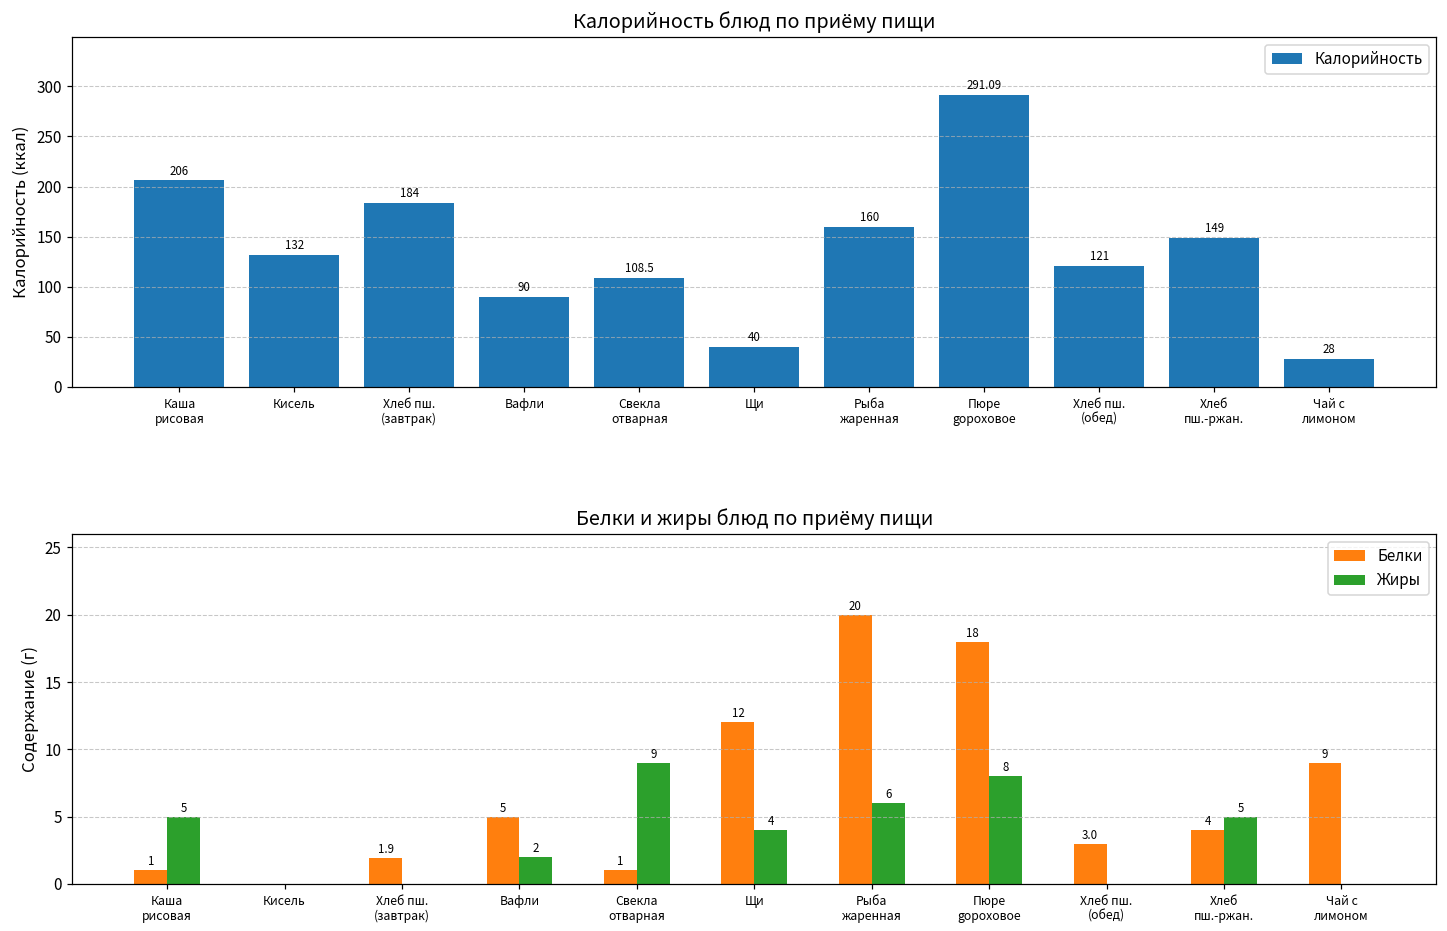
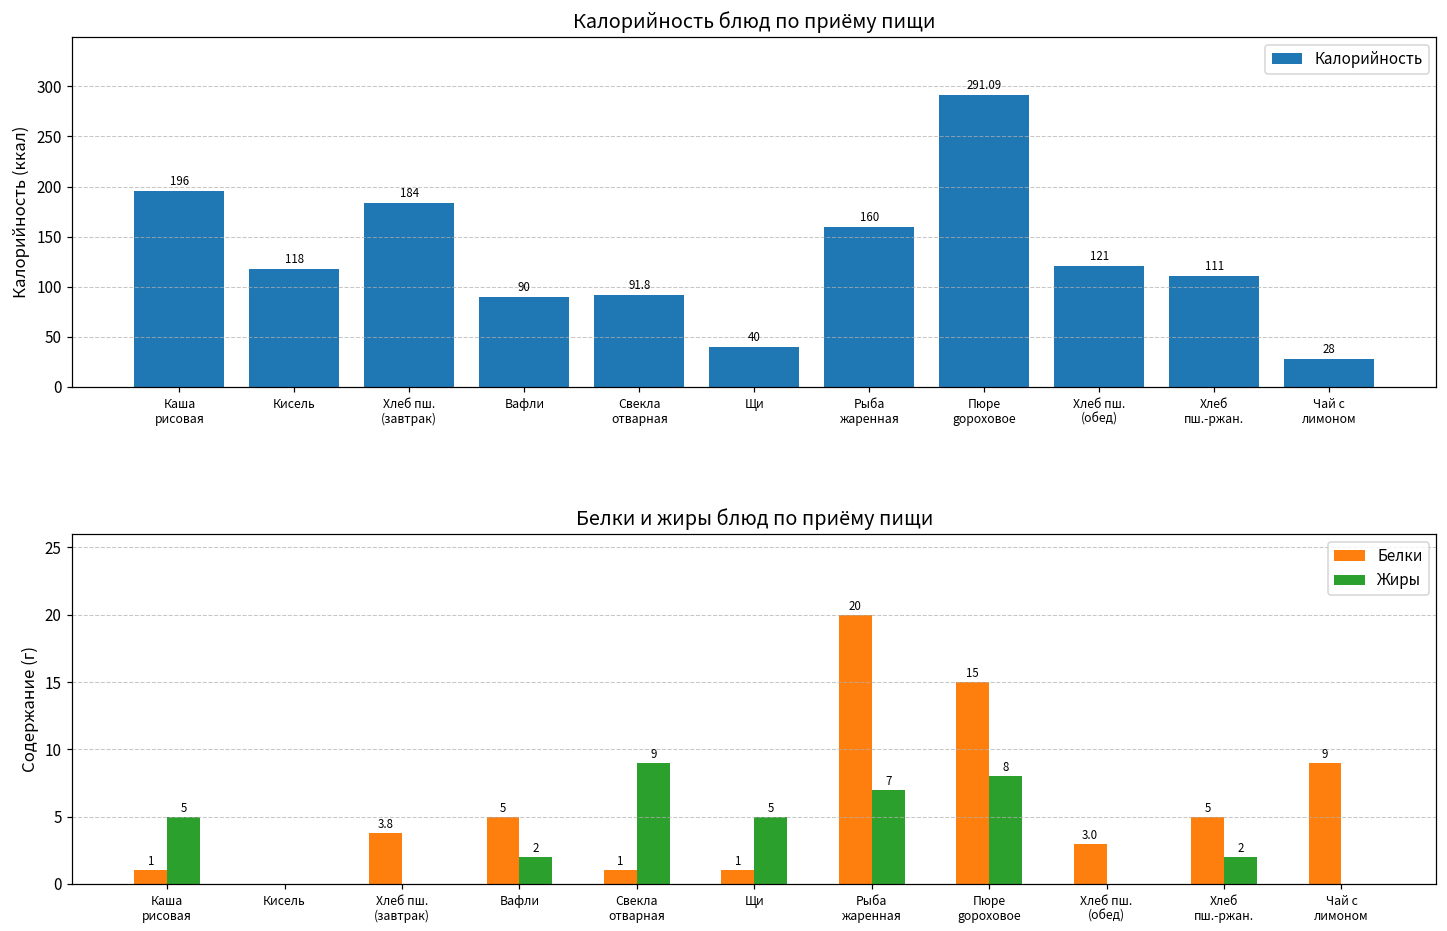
Калорийность блюд по приёму пищи, Каша рисовая: 206 -> 196
Калорийность блюд по приёму пищи, Кисель: 132 -> 118
Калорийность блюд по приёму пищи, Свекла отварная: 108.5 -> 91.8
Калорийность блюд по приёму пищи, Хлеб пш.-ржан.: 149 -> 111
Белки и жиры блюд по приёму пищи, Белки, Хлеб пш. (завтрак): 1.9 -> 3.8
Белки и жиры блюд по приёму пищи, Белки, Щи: 12 -> 1
Белки и жиры блюд по приёму пищи, Жиры, Щи: 4 -> 5
Белки и жиры блюд по приёму пищи, Жиры, Рыба жаренная: 6 -> 7
Белки и жиры блюд по приёму пищи, Белки, Пюре gороховое: 18 -> 15
Белки и жиры блюд по приёму пищи, Белки, Хлеб пш.-ржан.: 4 -> 5
Белки и жиры блюд по приёму пищи, Жиры, Хлеб пш.-ржан.: 5 -> 2
